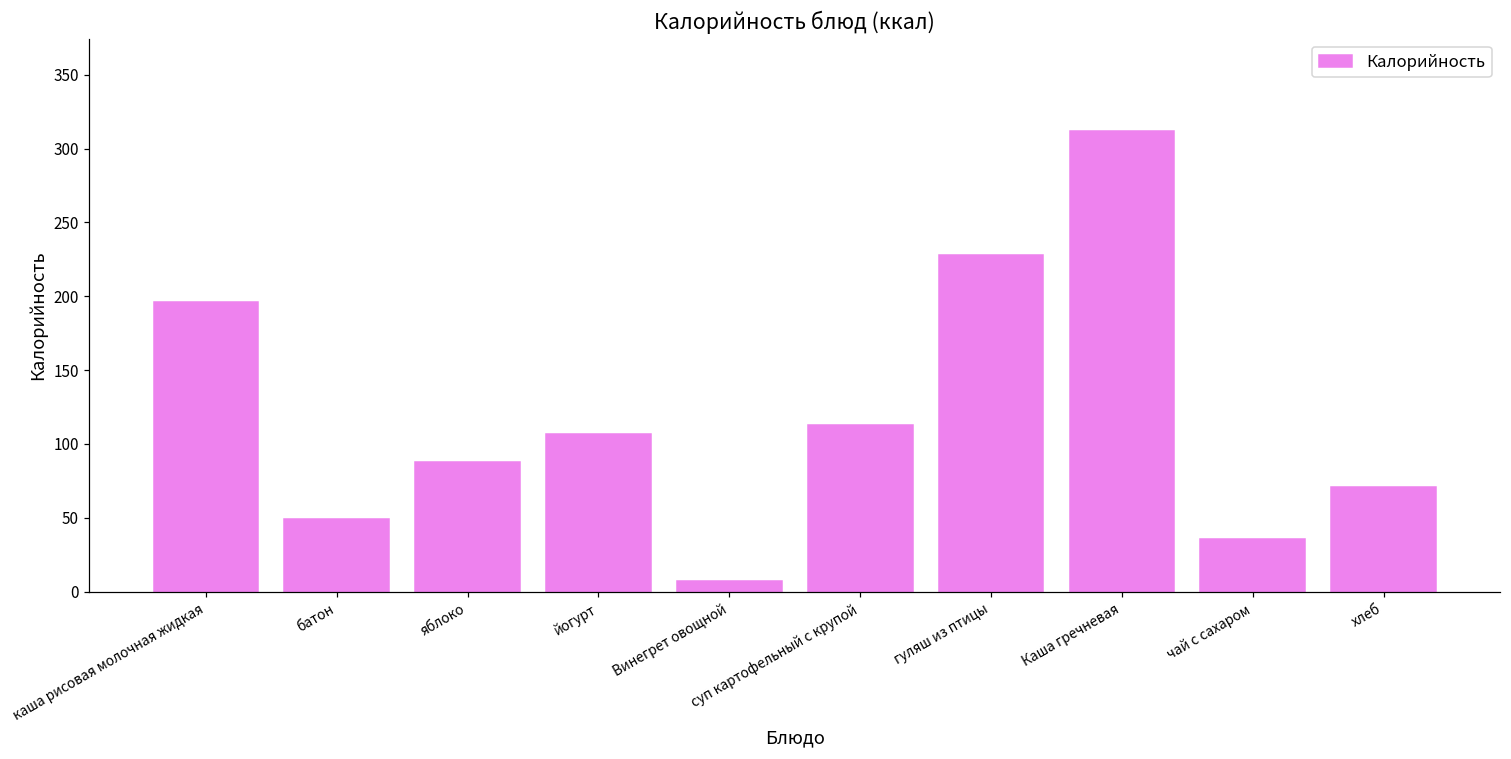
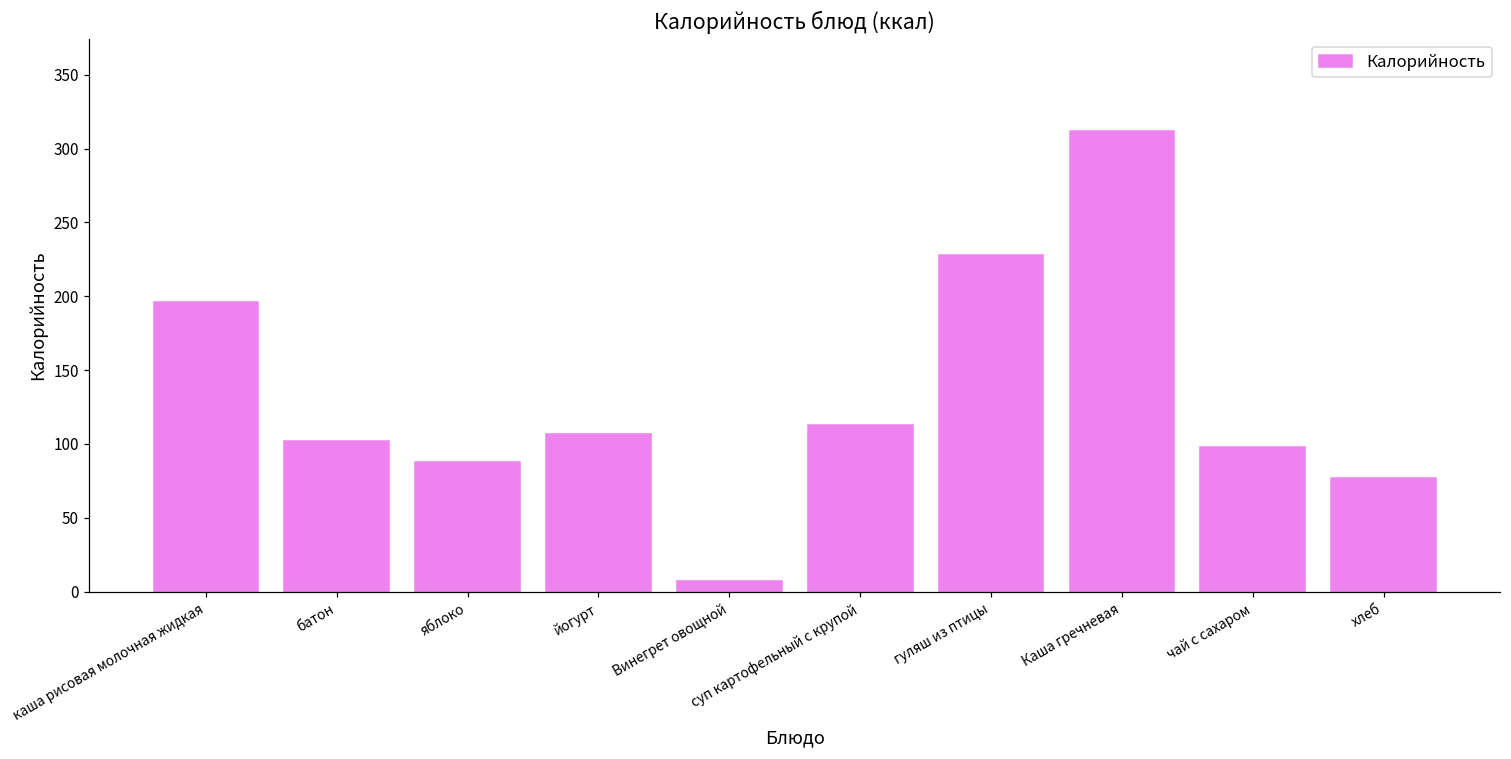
батон: 49 -> 102
чай с сахаром: 36 -> 98
хлеб: 71 -> 77
